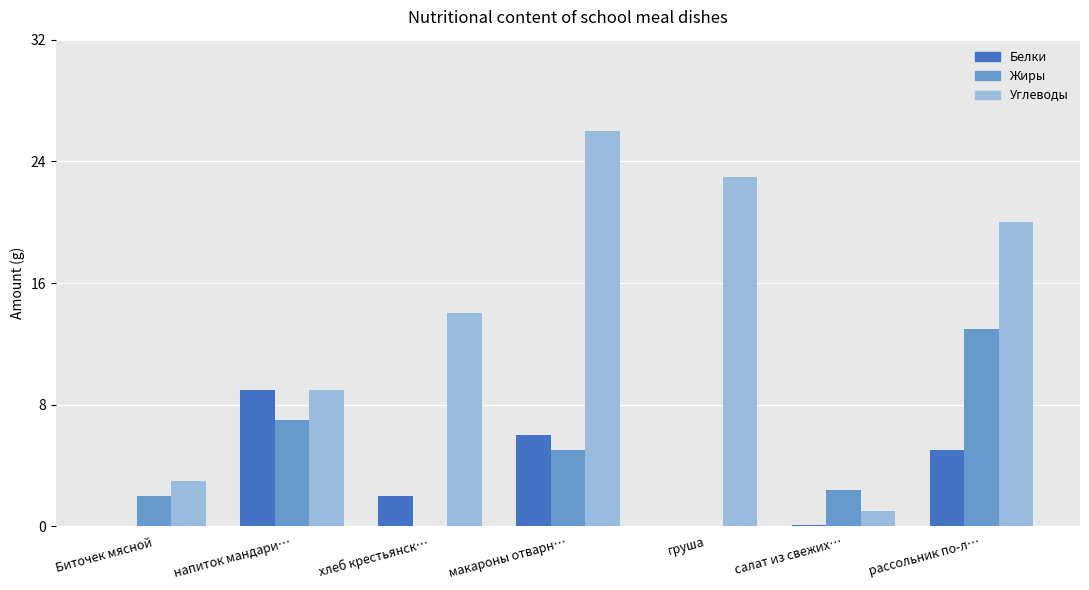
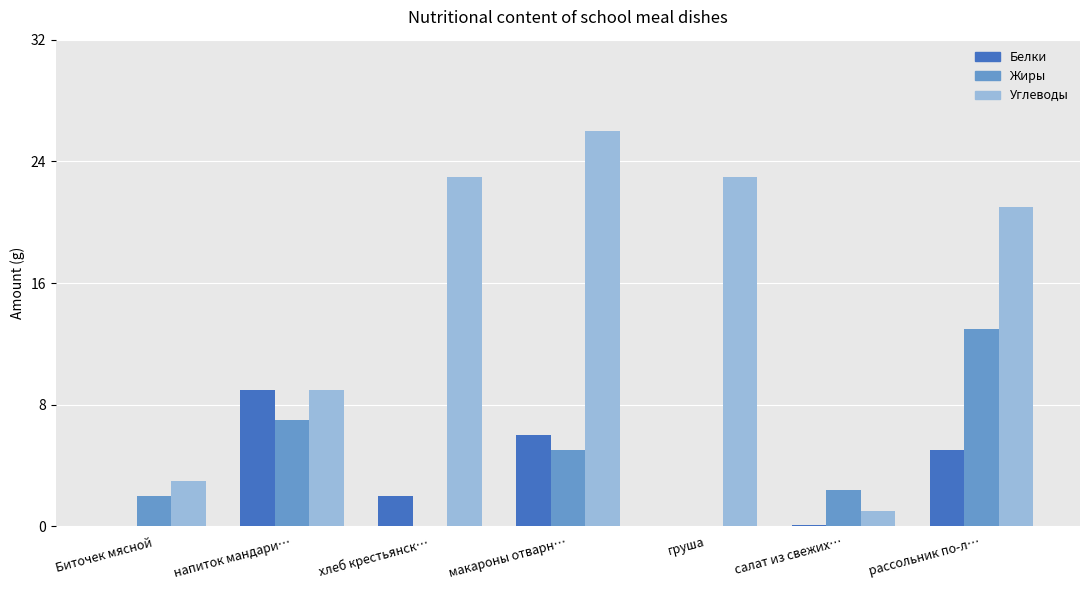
Углеводы, хлеб крестьянск…: 14 -> 23
Углеводы, рассольник по-л…: 20 -> 21
